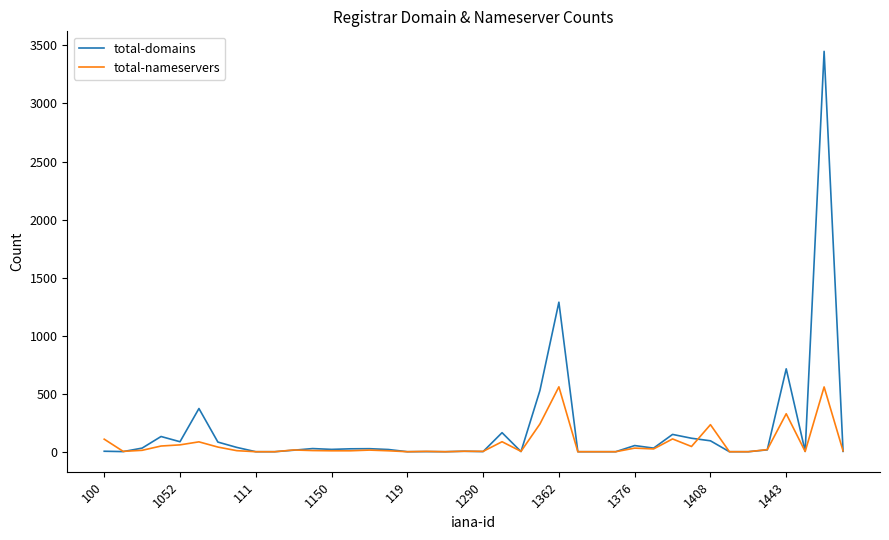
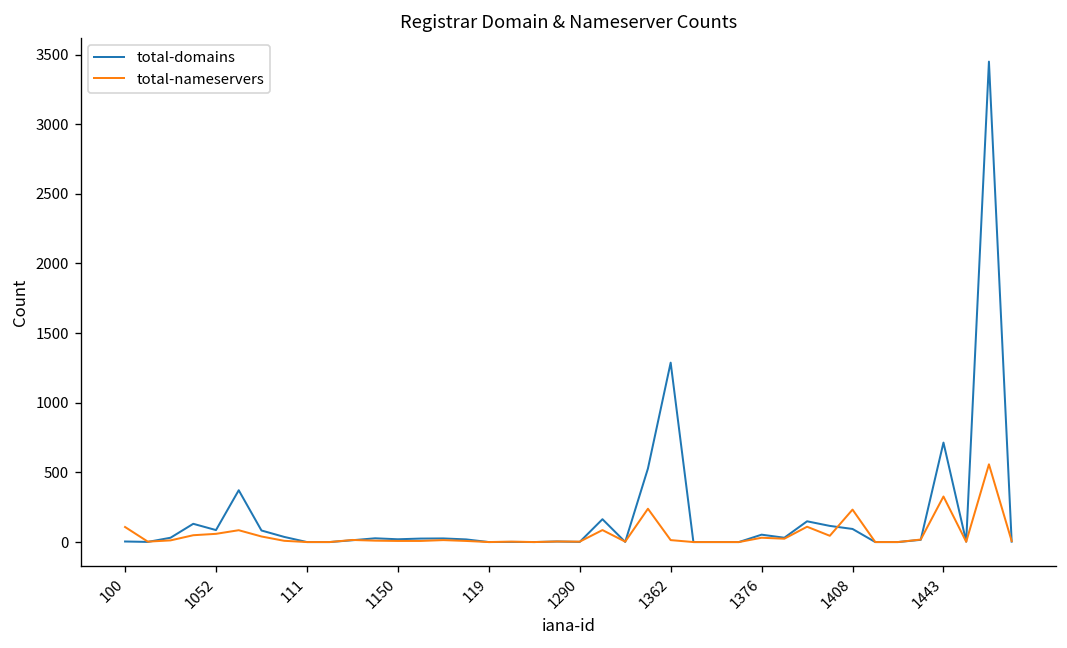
total-nameservers, 1362: 560 -> 10
